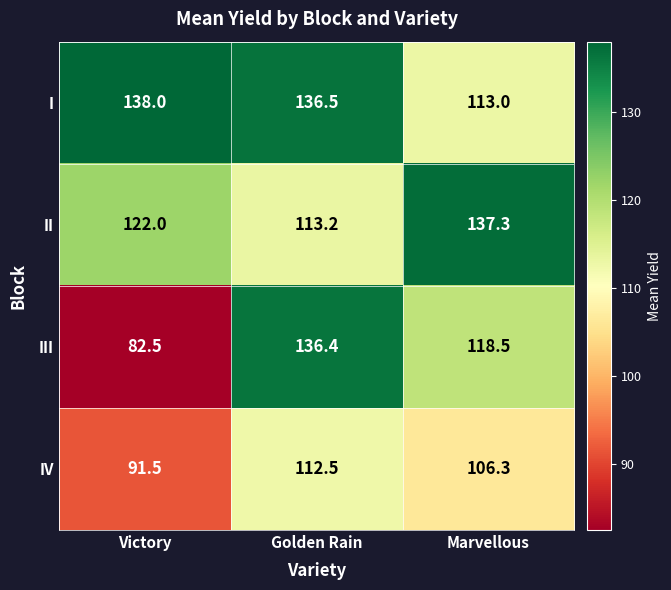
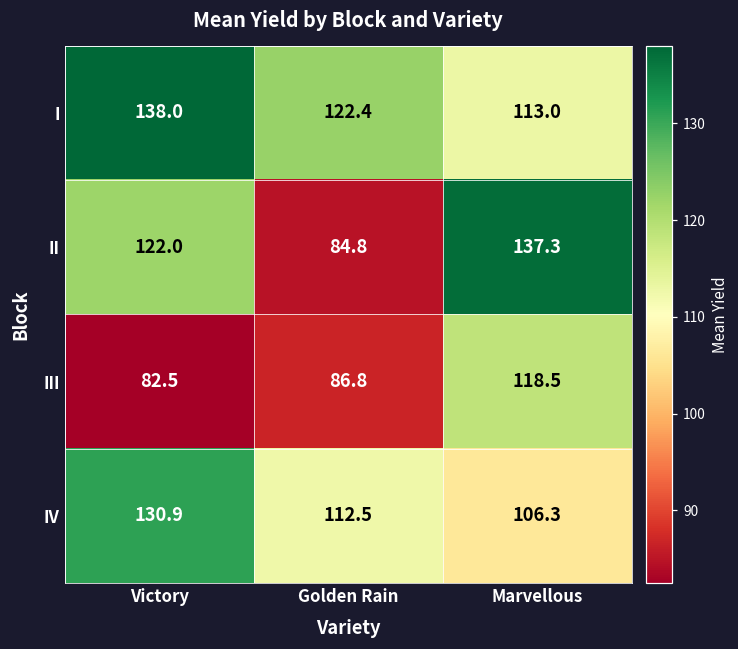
I, Golden Rain: 136.5 -> 122.4
II, Golden Rain: 113.2 -> 84.8
III, Golden Rain: 136.4 -> 86.8
IV, Victory: 91.5 -> 130.9
